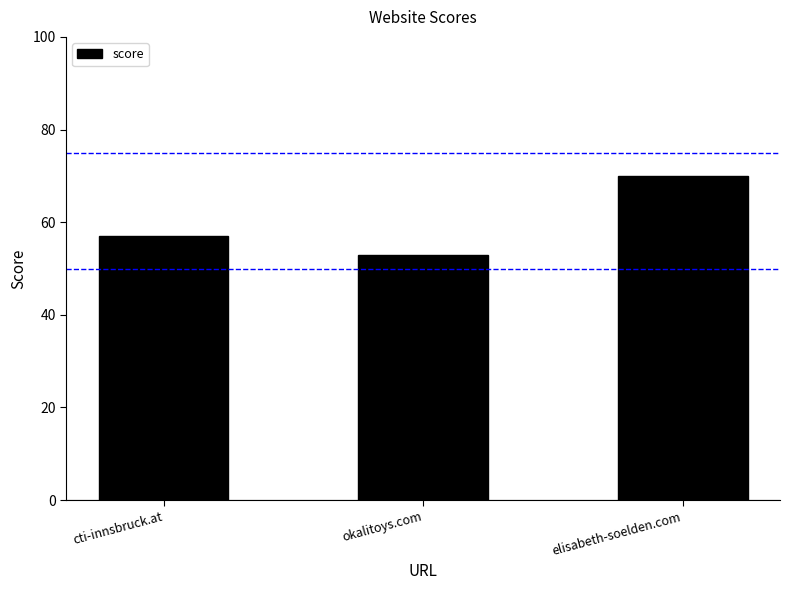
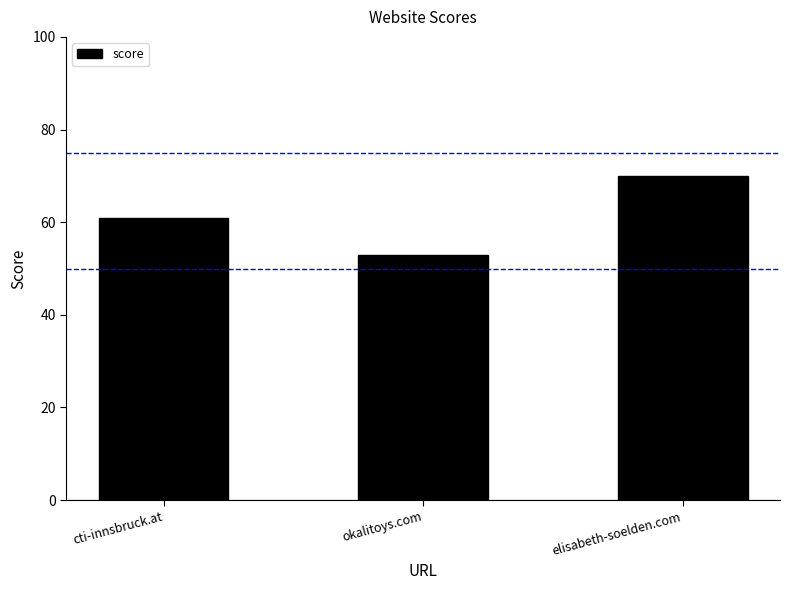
cti-innsbruck.at: 57 -> 61
